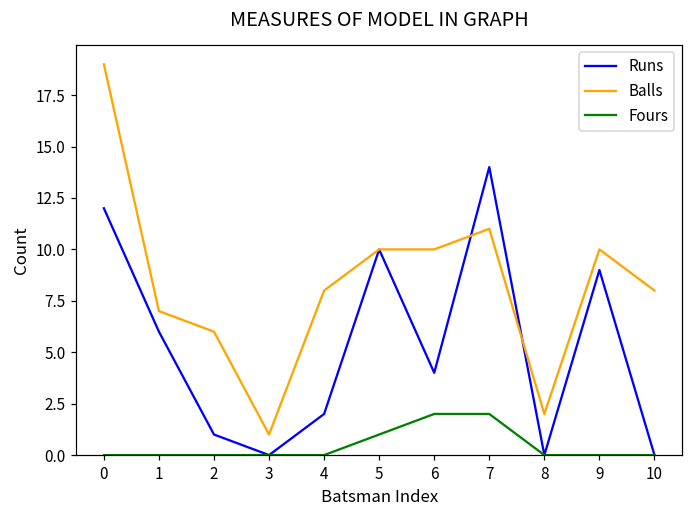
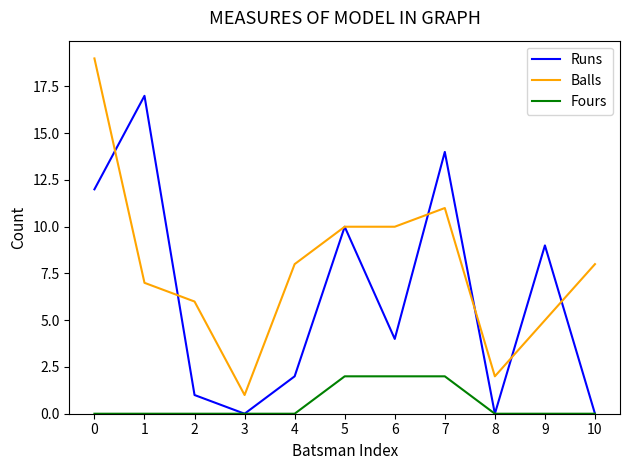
Runs, 1: 6 -> 17
Fours, 5: 1 -> 2
Balls, 9: 10 -> 5
